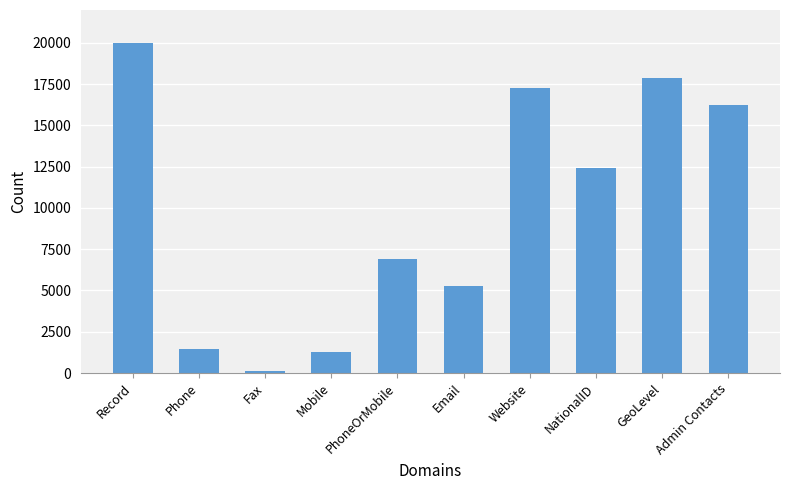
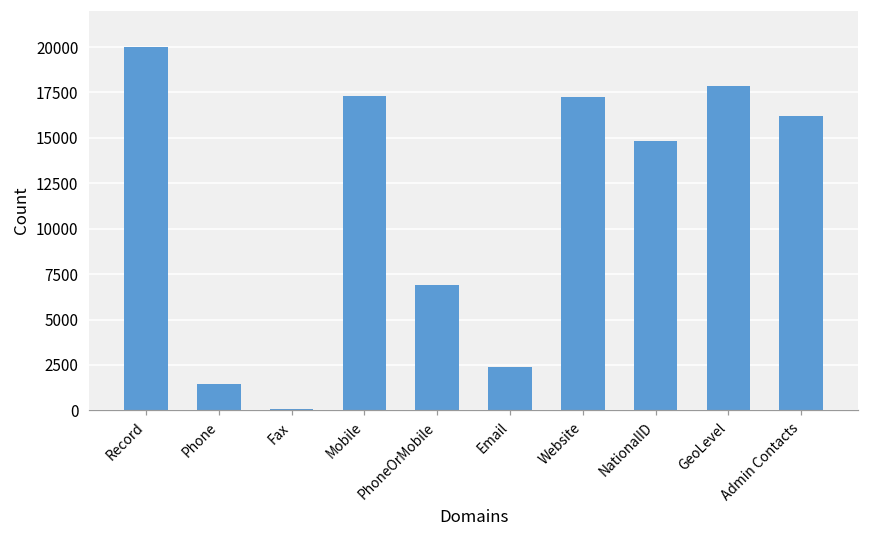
Mobile: 1300 -> 17300
Email: 5300 -> 2400
NationalID: 12400 -> 14800
